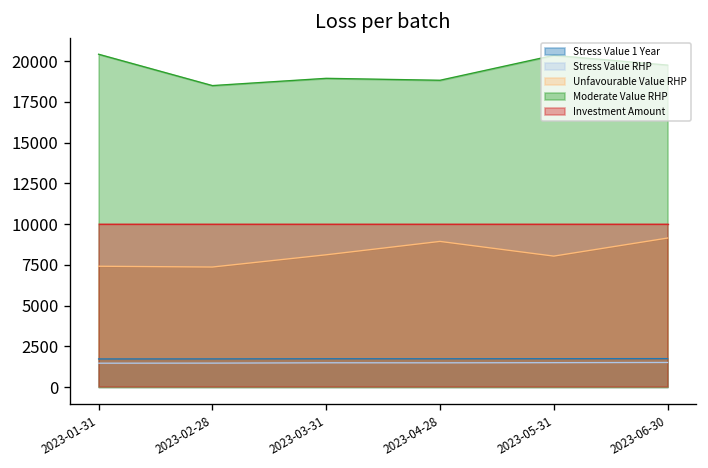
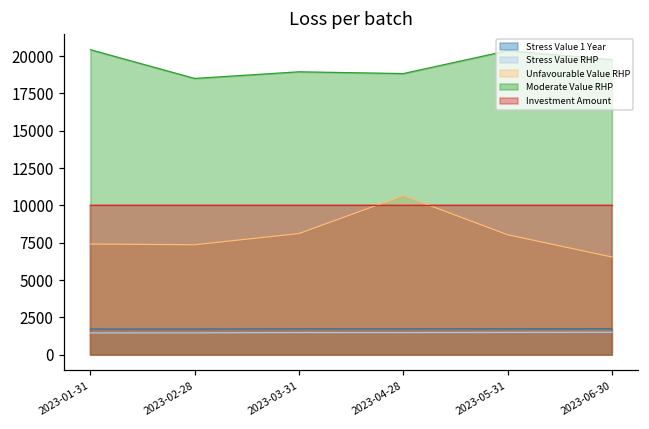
Unfavourable Value RHP, 2023-04-28: 8900 -> 10700
Unfavourable Value RHP, 2023-06-30: 9100 -> 6500
